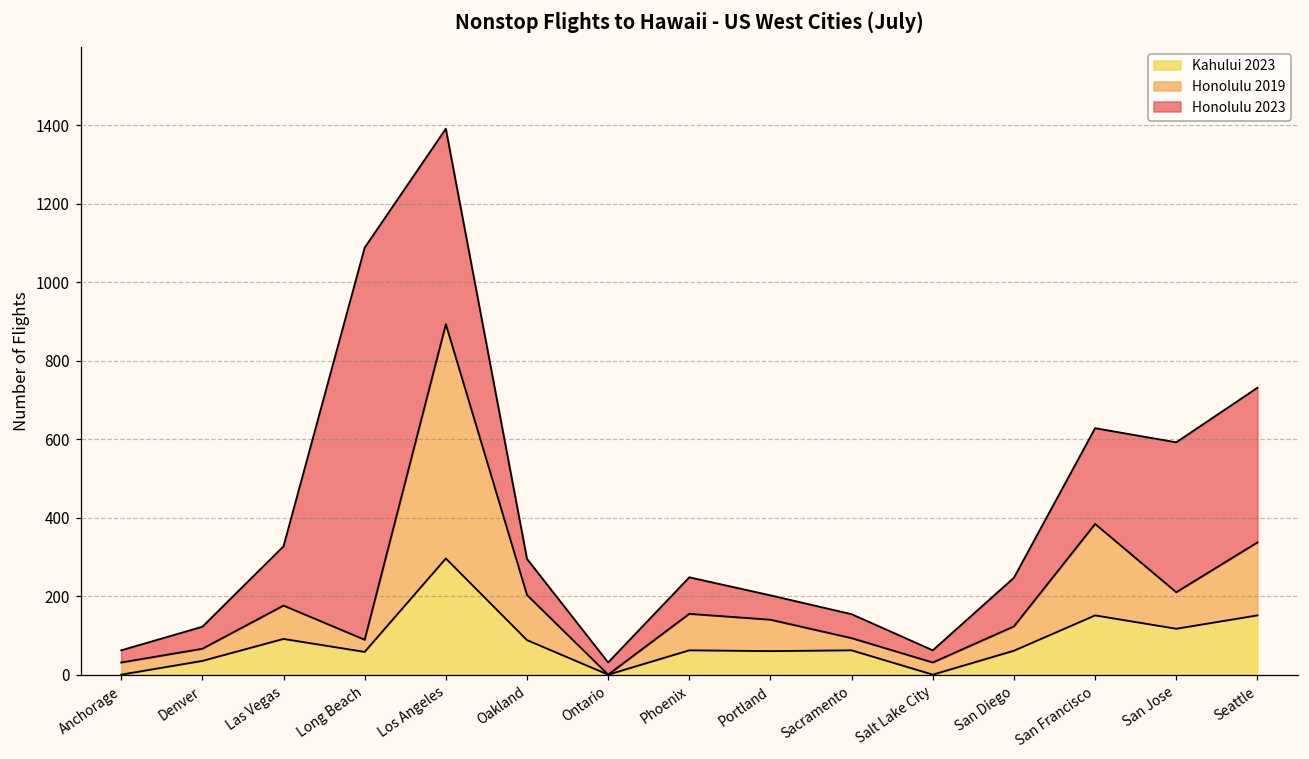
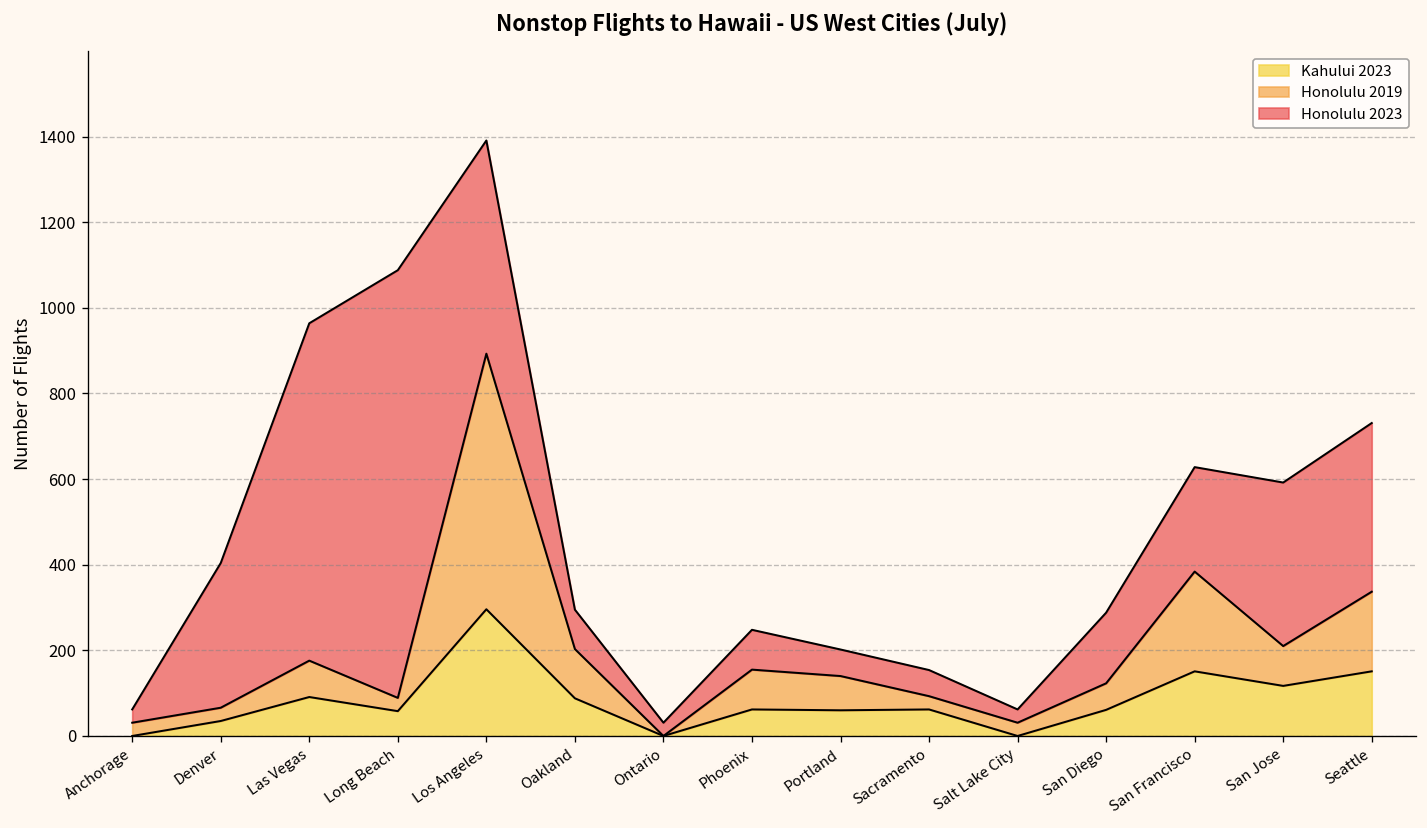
Honolulu 2023, Denver: 60 -> 340
Honolulu 2023, Las Vegas: 150 -> 790
Honolulu 2023, San Diego: 120 -> 170
